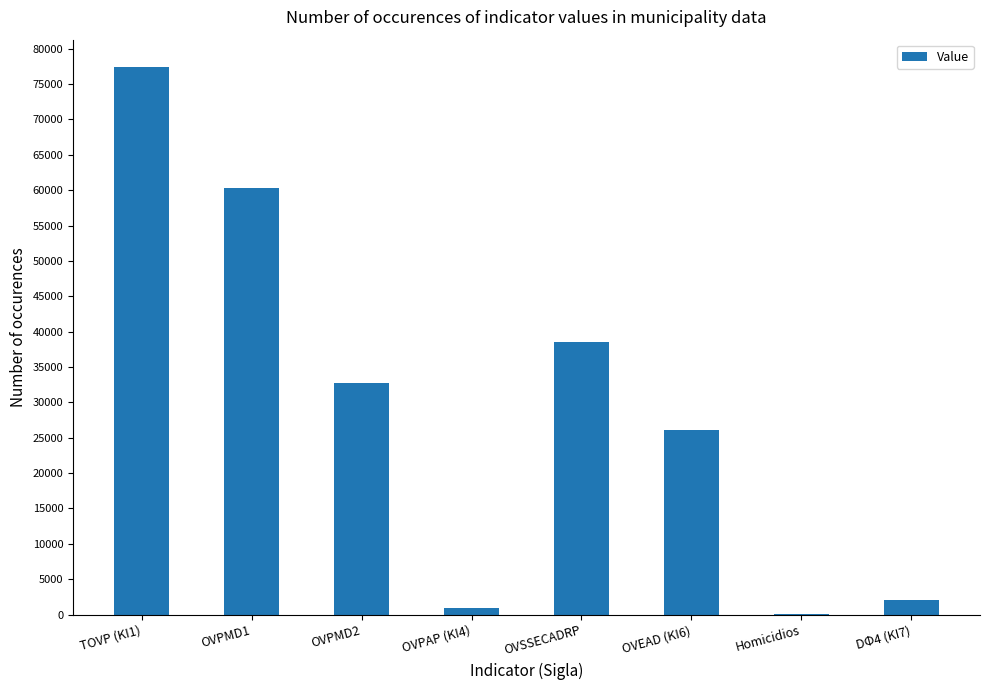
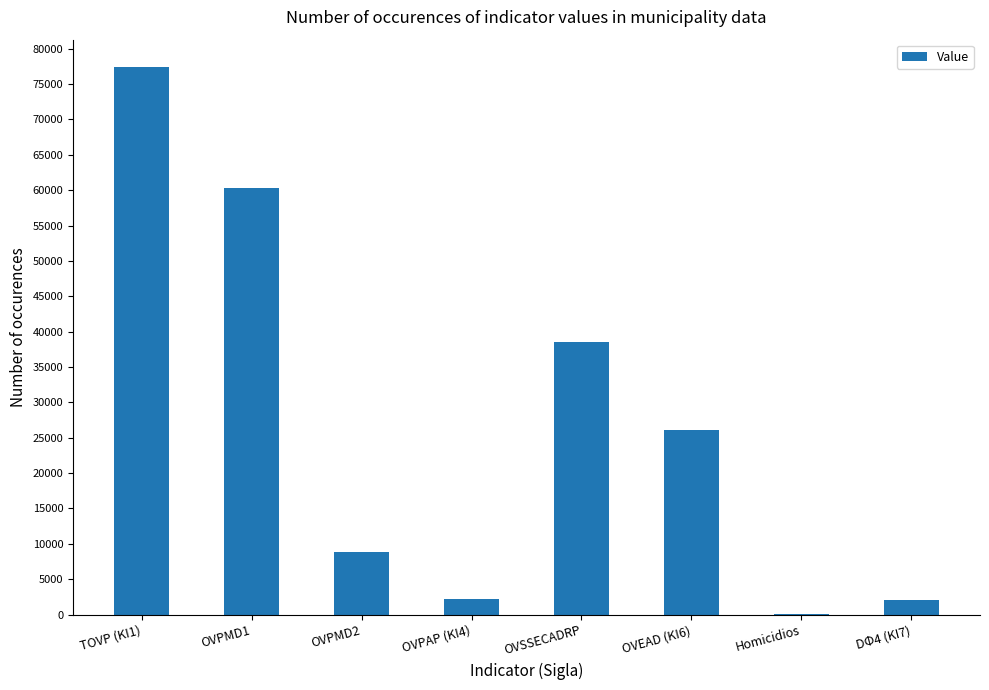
OVPMD2: 33000 -> 9000
OVPAP (KI4): 1000 -> 2000
